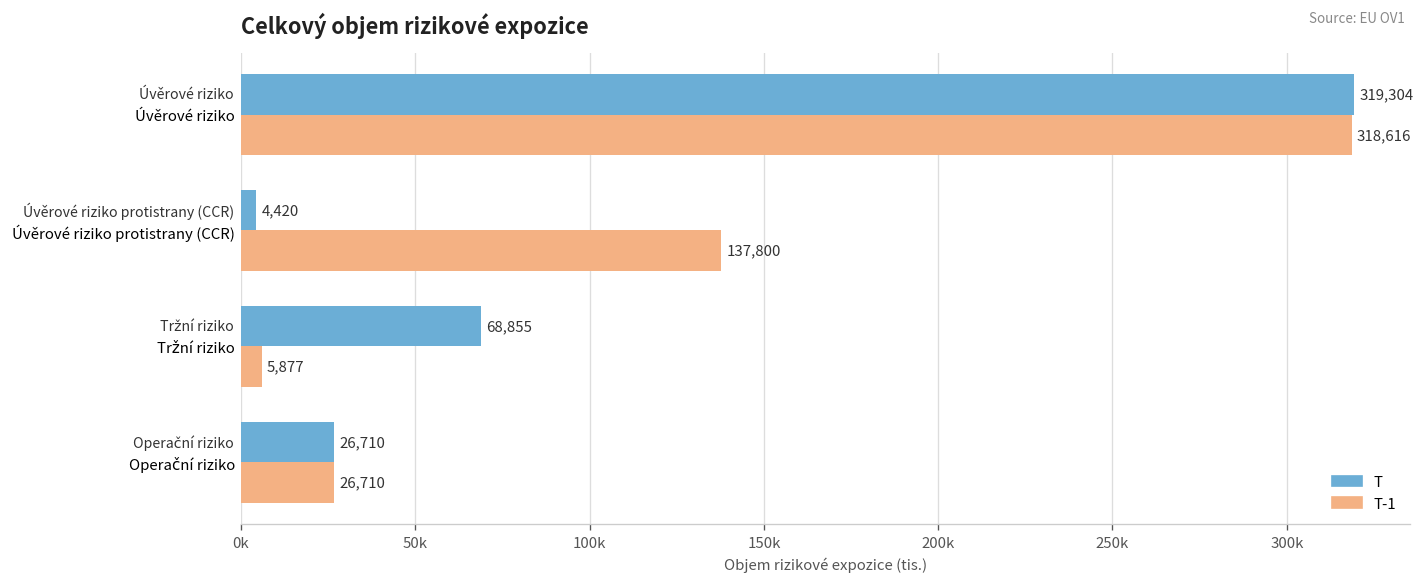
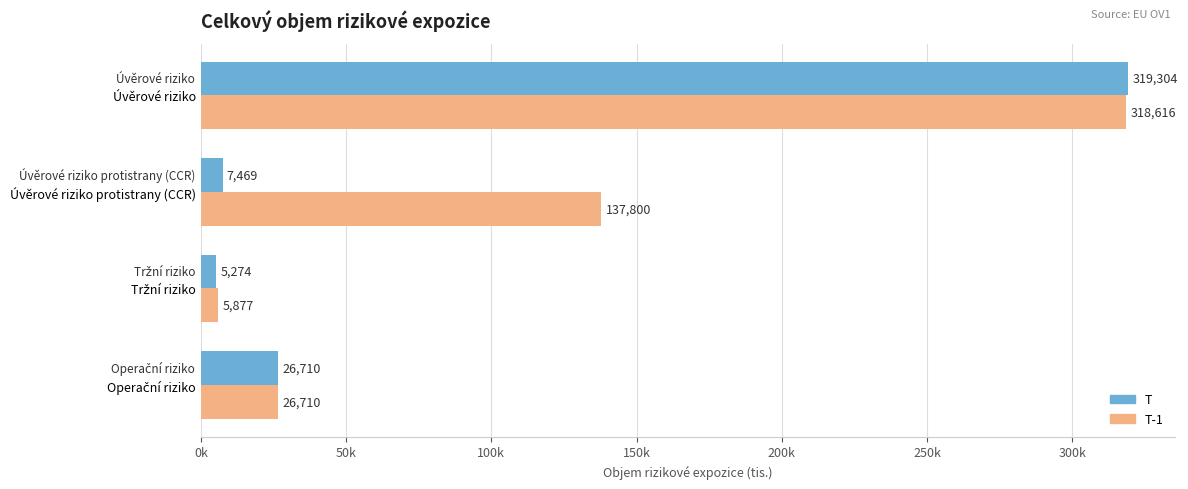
T, Úvěrové riziko protistrany (CCR): 4,420 -> 7,469
T, Tržní riziko: 68,855 -> 5,274
